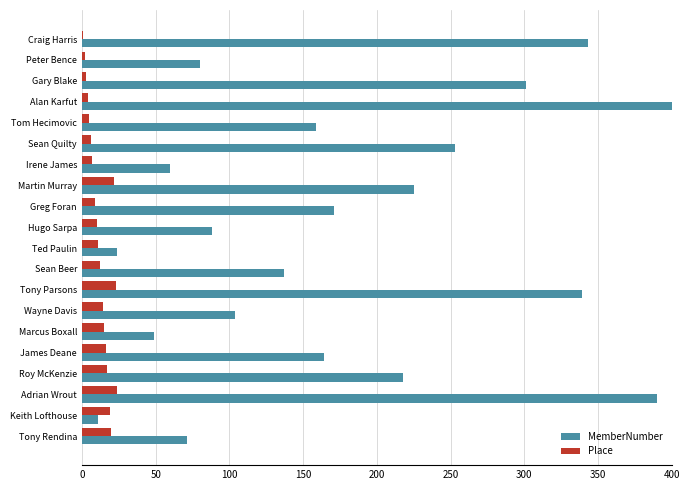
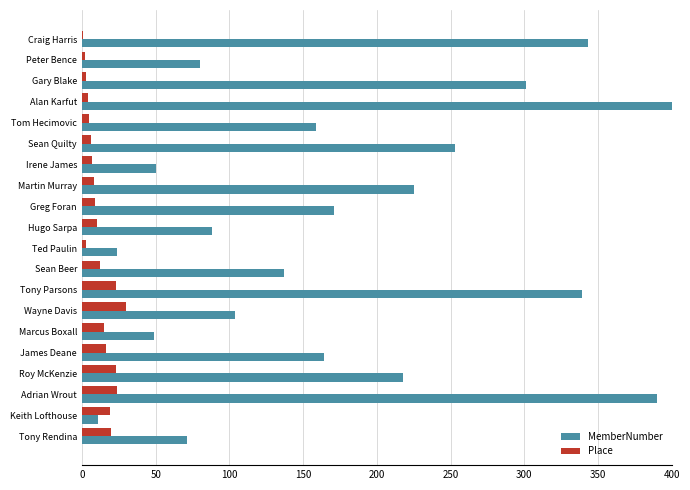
MemberNumber, Irene James: 60 -> 50
Place, Martin Murray: 22 -> 8
Place, Ted Paulin: 11 -> 3
Place, Wayne Davis: 14 -> 30
Place, Roy McKenzie: 17 -> 23
